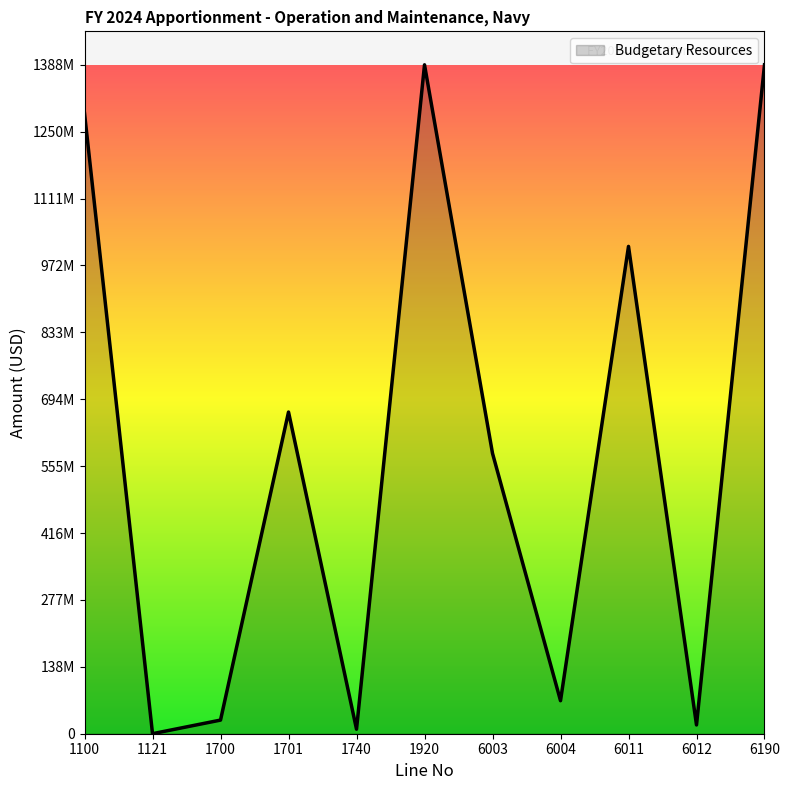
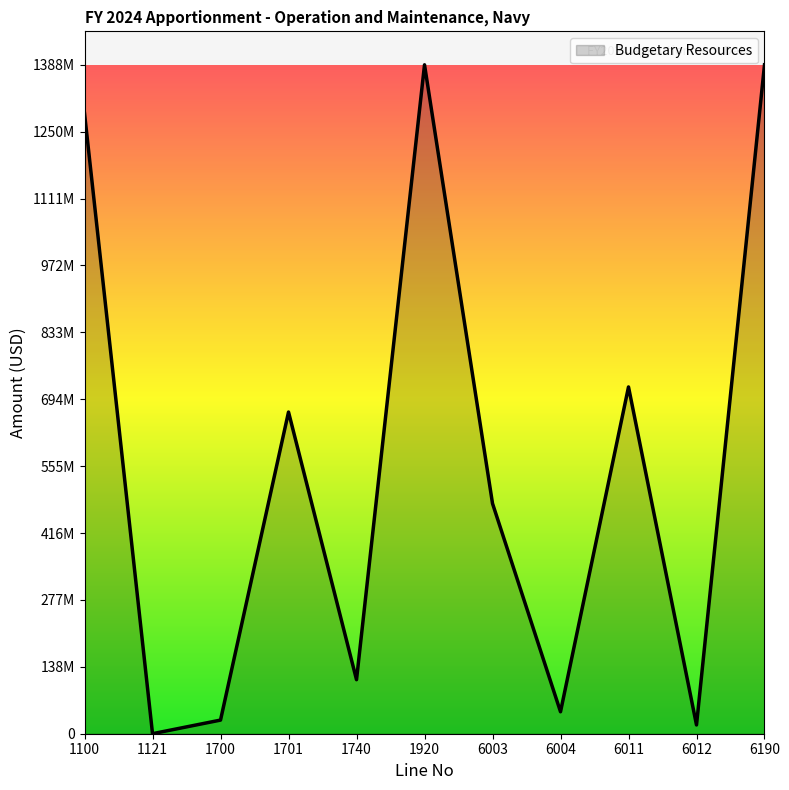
1740: 10000000 -> 110000000
6003: 580000000 -> 480000000
6004: 70000000 -> 50000000
6011: 1010000000 -> 720000000
